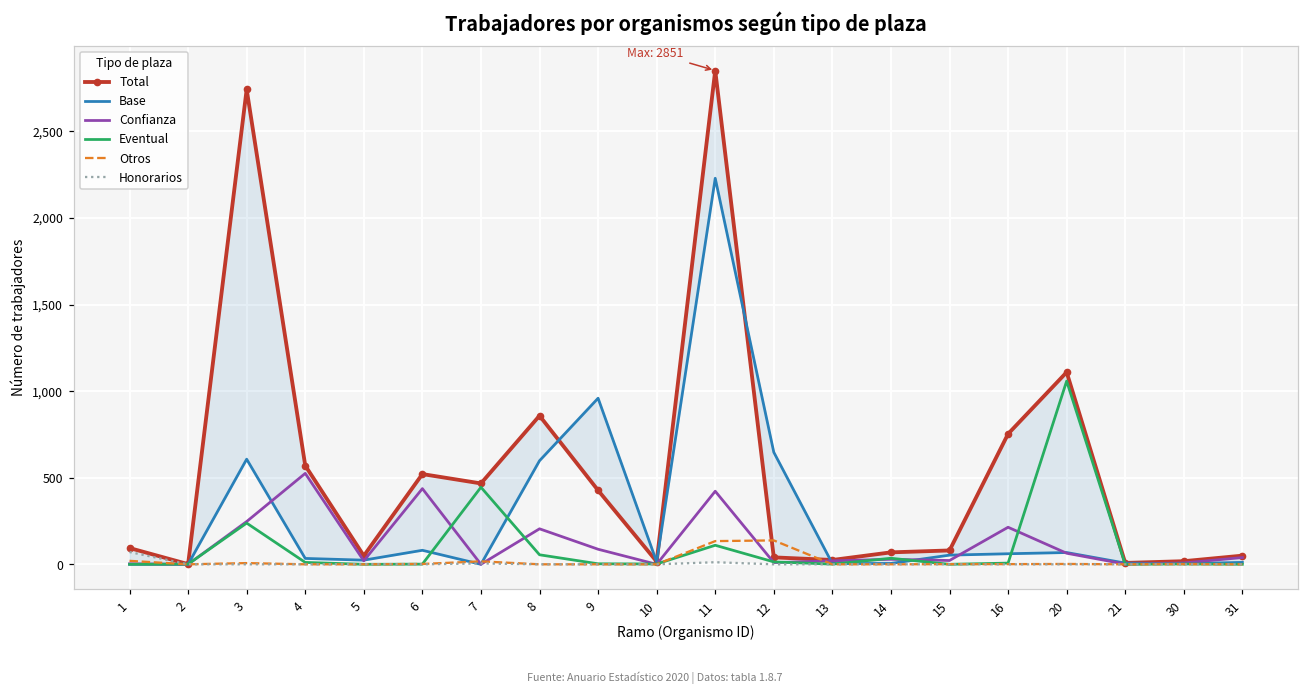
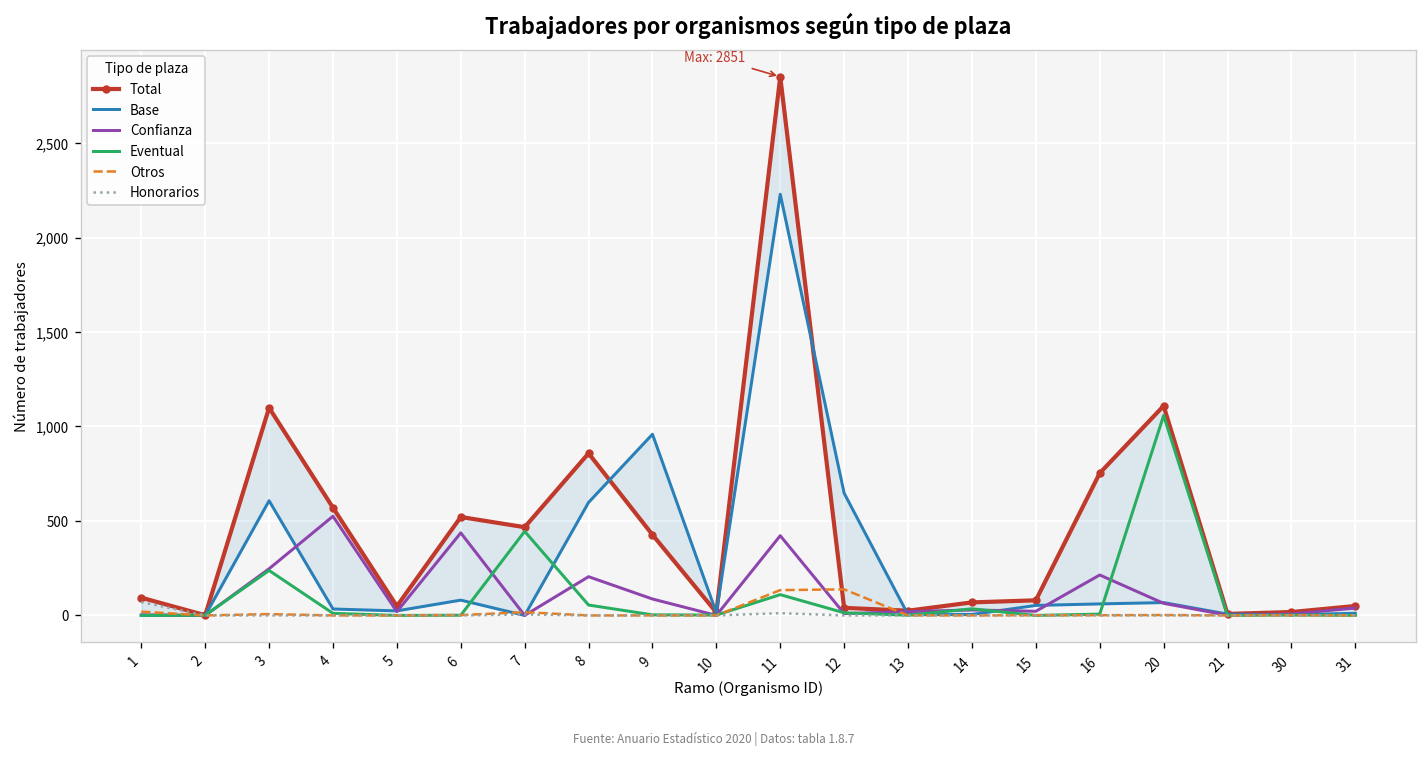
Total, 3: 2,740 -> 1,100
